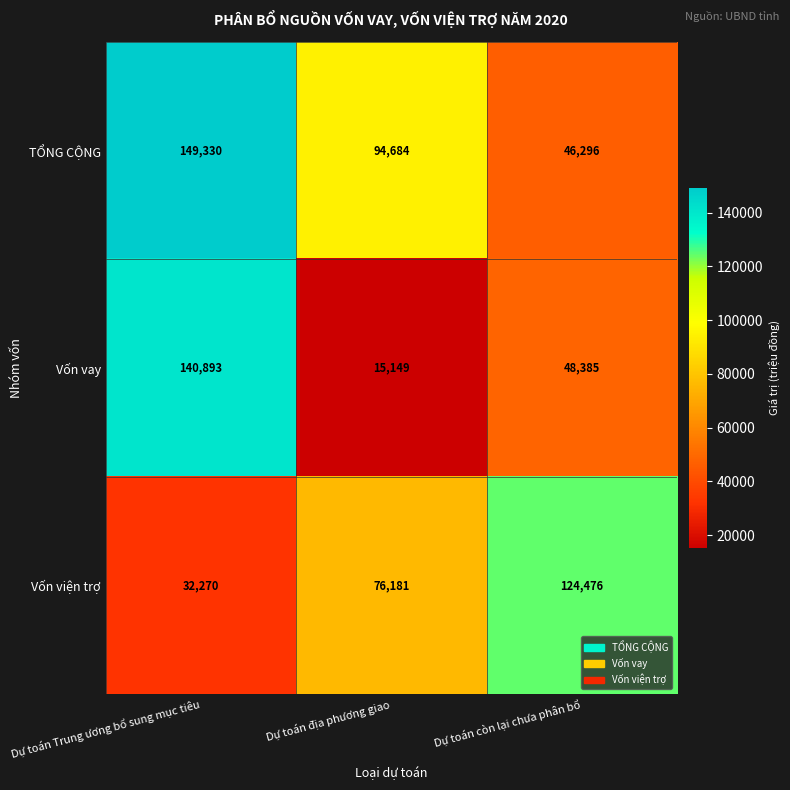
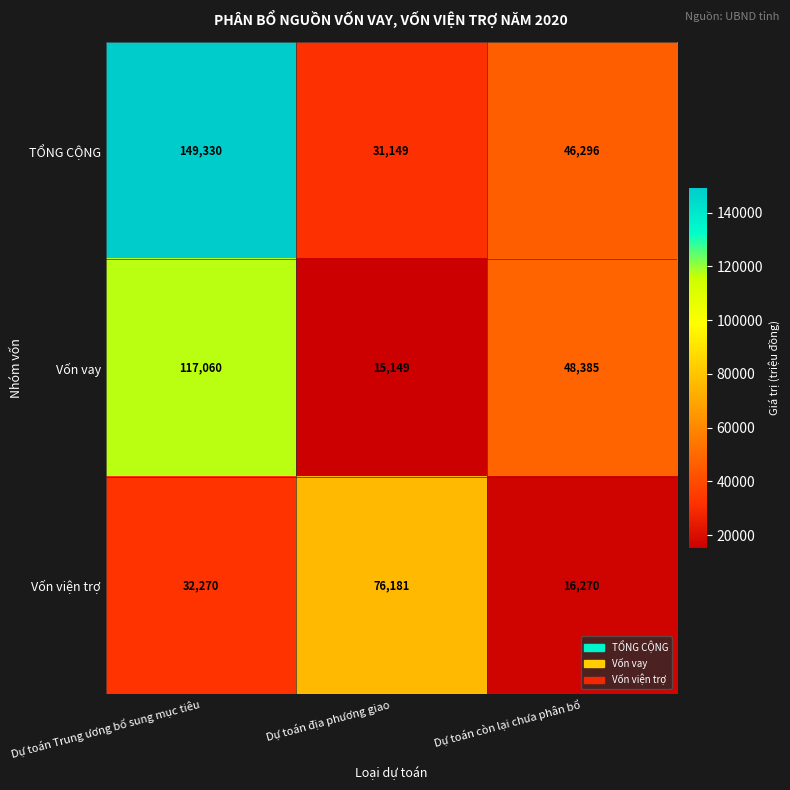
TỔNG CỘNG, Dự toán địa phương giao: 94,684 -> 31,149
Vốn vay, Dự toán Trung ương bổ sung mục tiêu: 140,893 -> 117,060
Vốn viện trợ, Dự toán còn lại chưa phân bổ: 124,476 -> 16,270
